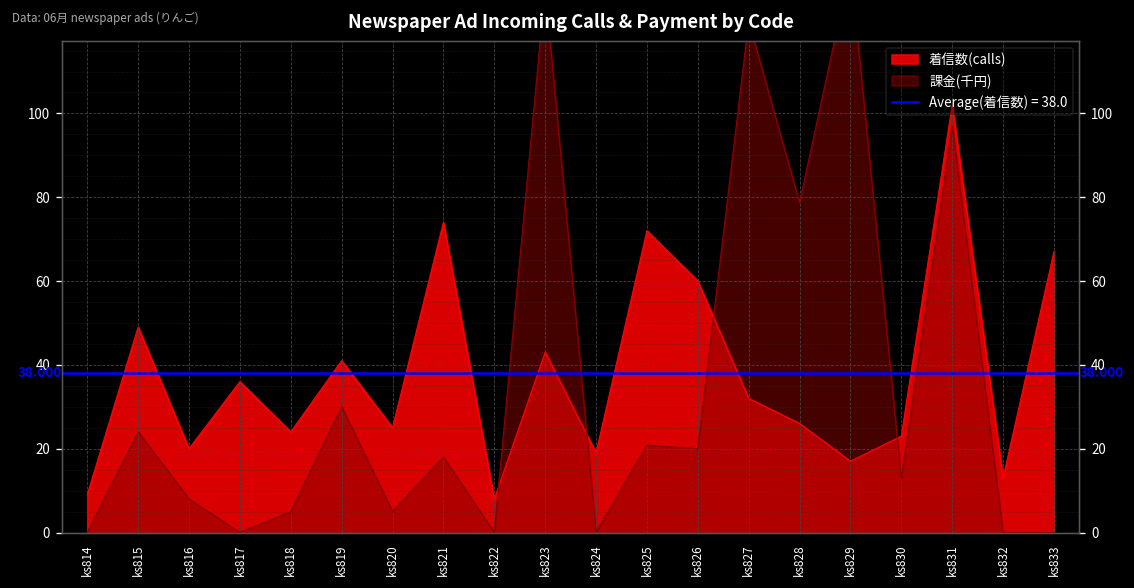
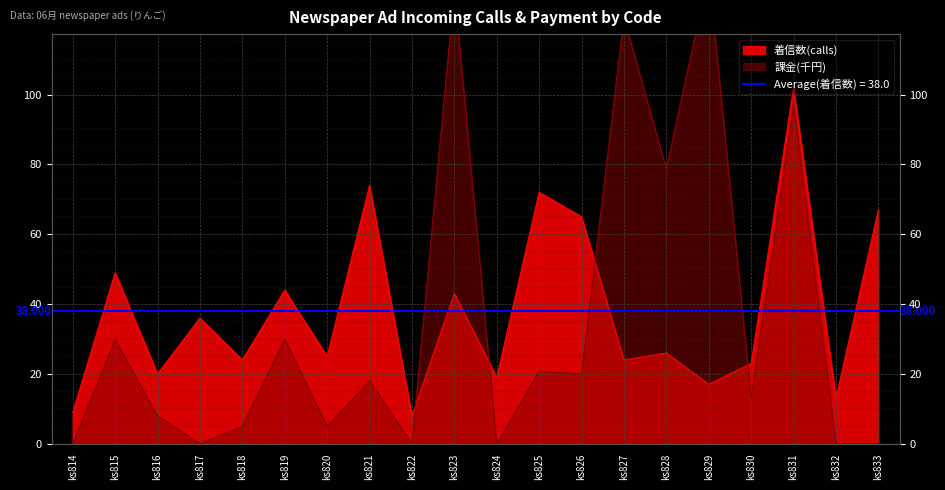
課金(千円), ks815: 24 -> 30
着信数(calls), ks819: 41 -> 44
着信数(calls), ks826: 60 -> 65
着信数(calls), ks827: 32 -> 24
